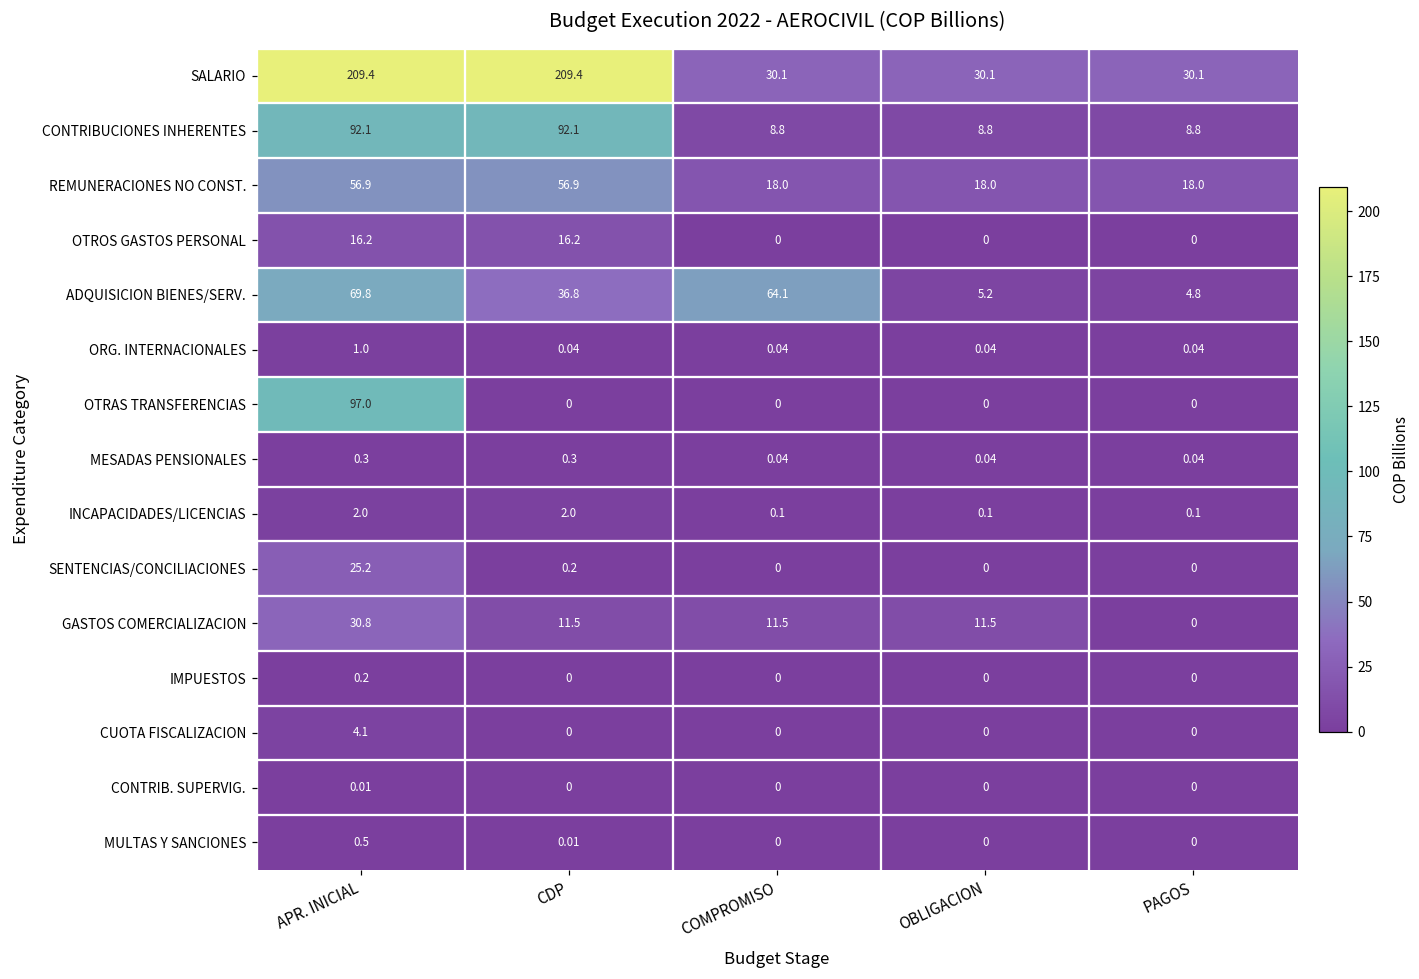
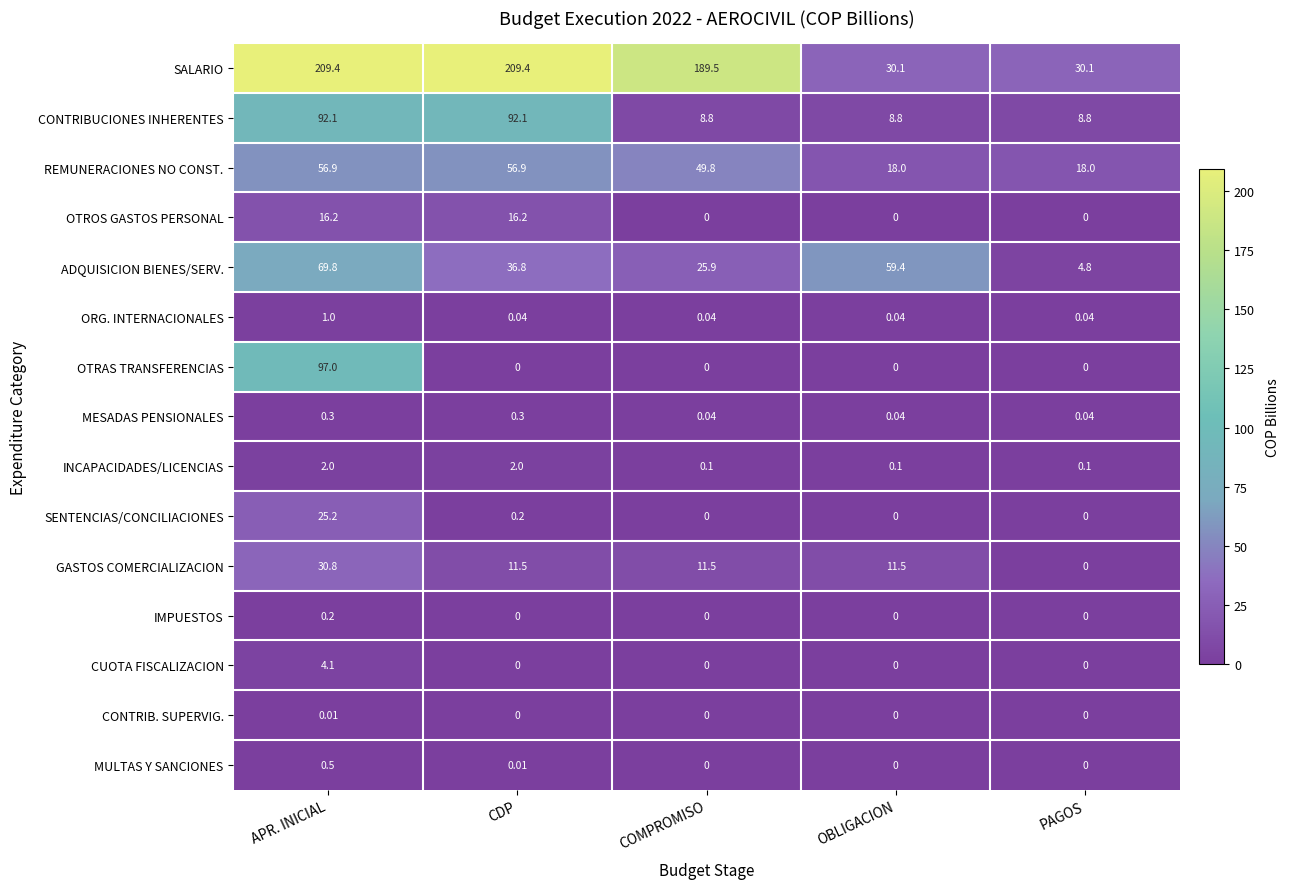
SALARIO, COMPROMISO: 30.1 -> 189.5
REMUNERACIONES NO CONST., COMPROMISO: 18.0 -> 49.8
ADQUISICION BIENES/SERV., COMPROMISO: 64.1 -> 25.9
ADQUISICION BIENES/SERV., OBLIGACION: 5.2 -> 59.4
